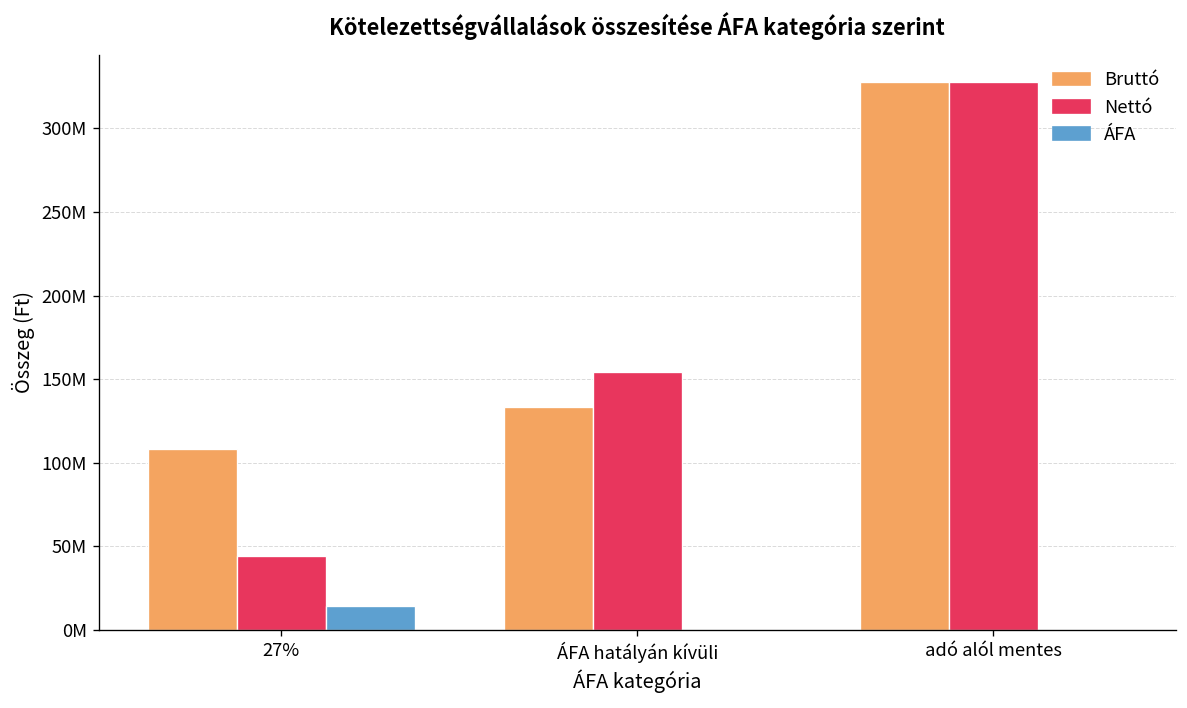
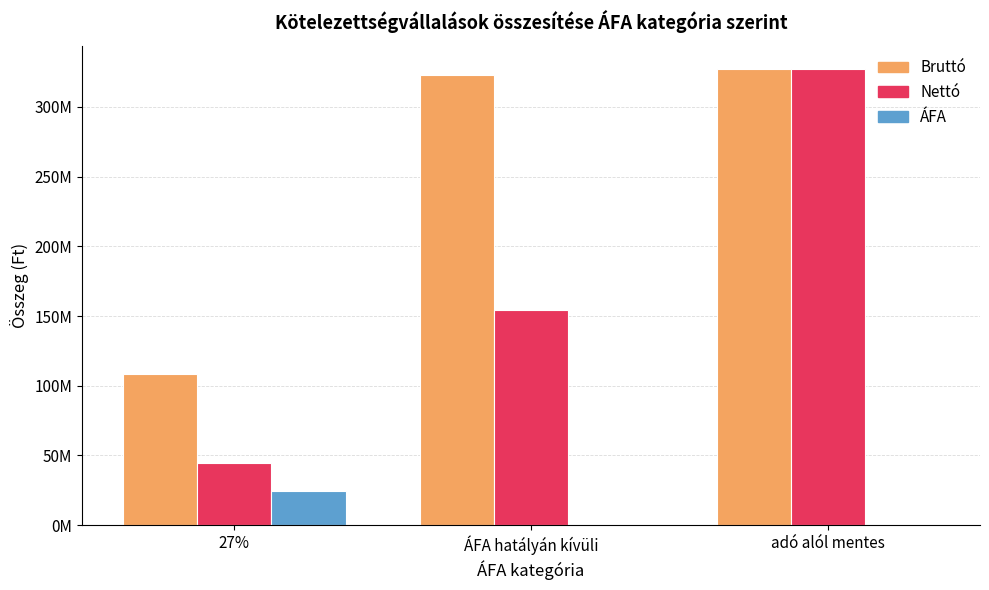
ÁFA, 27%: 14000000 -> 25000000
Bruttó, ÁFA hatályán kívüli: 133000000 -> 323000000
